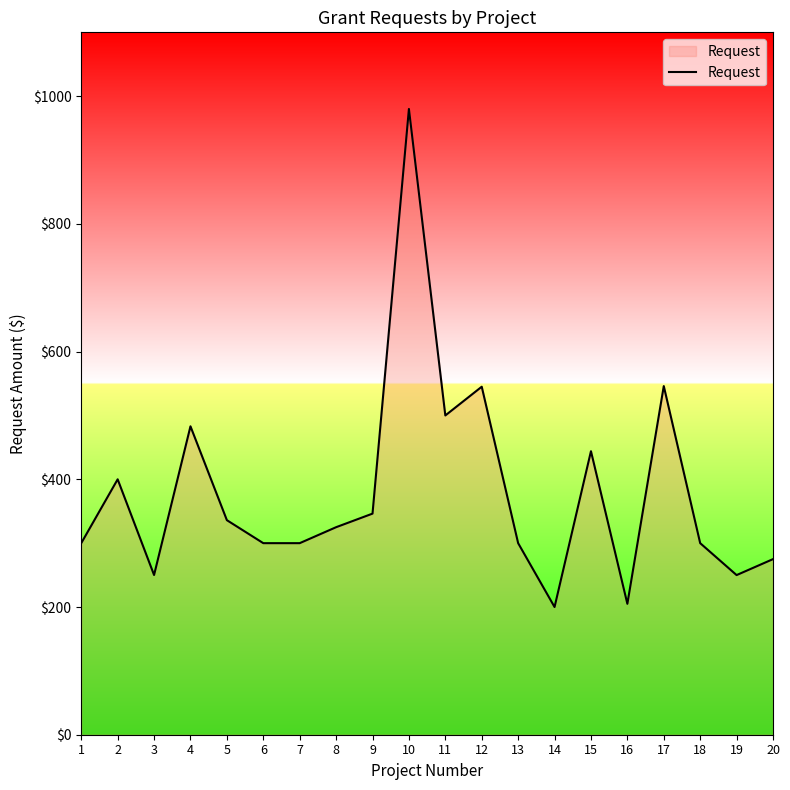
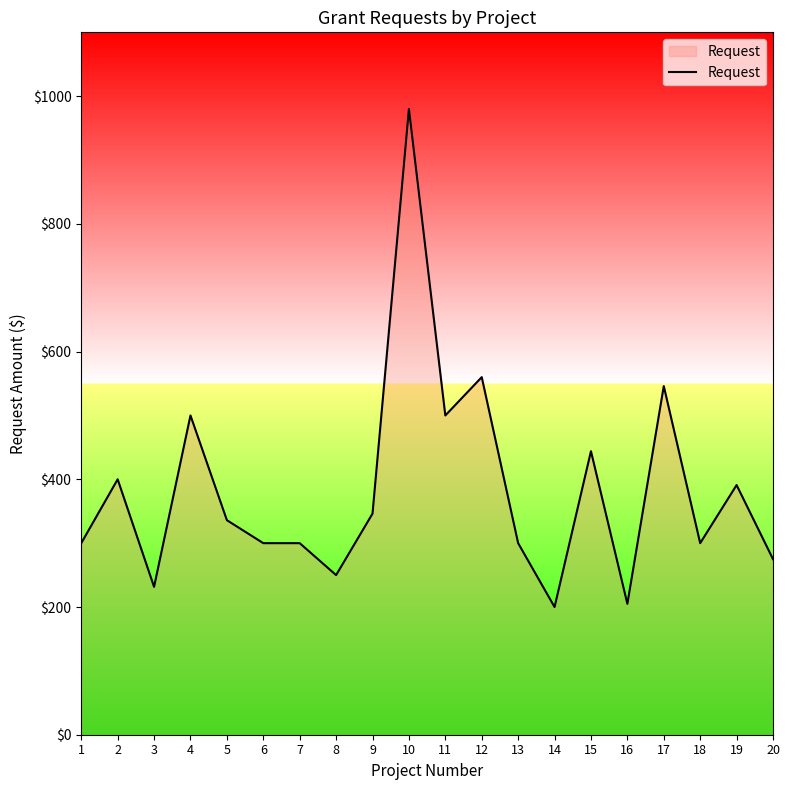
3: $250 -> $230
4: $480 -> $500
8: $330 -> $250
12: $550 -> $560
19: $250 -> $390
